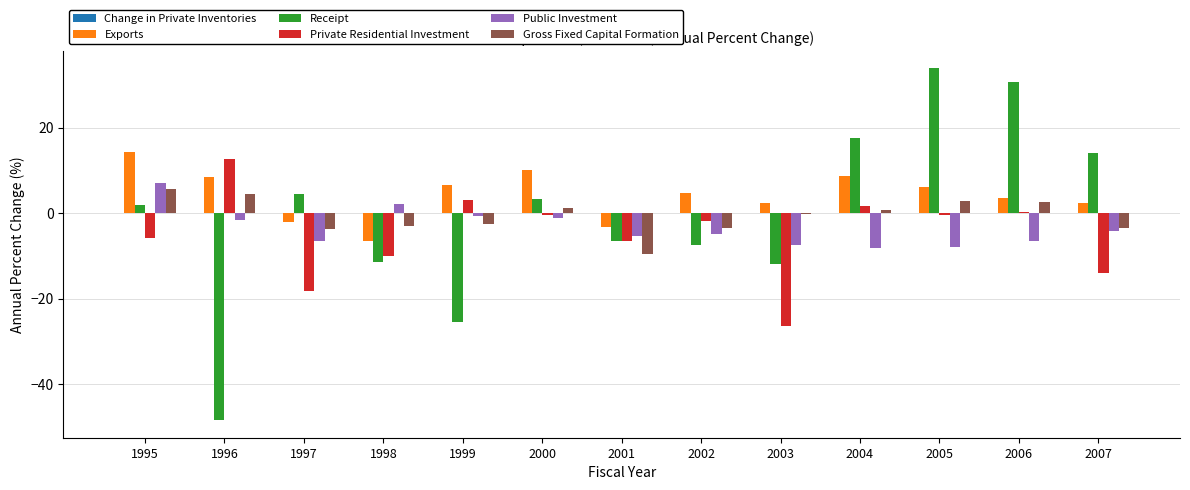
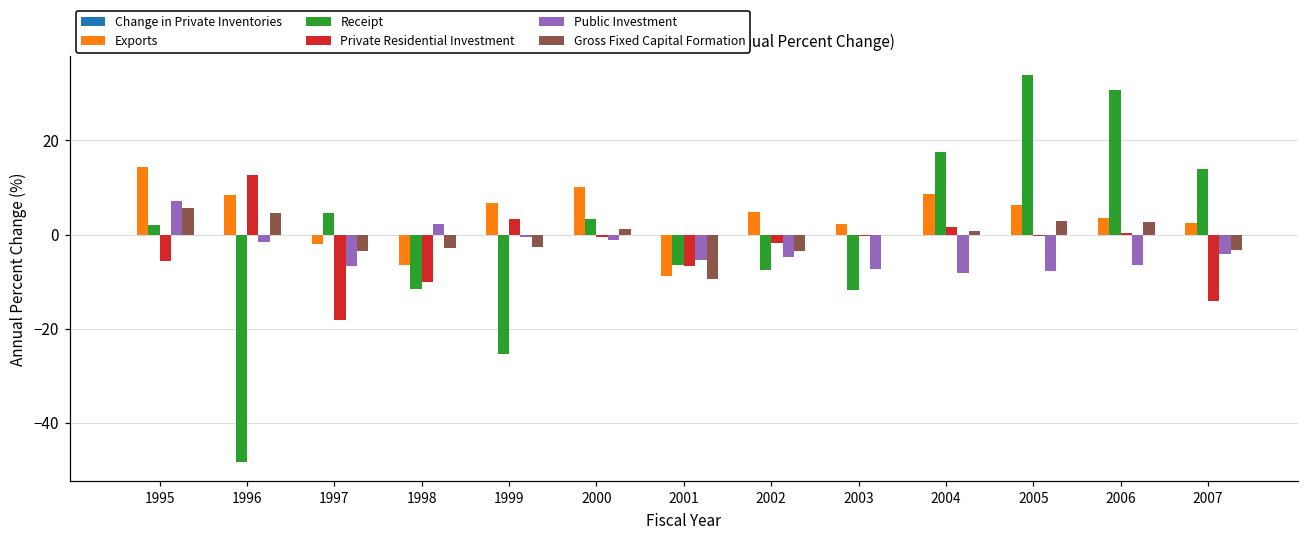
Exports, 2001: -3 -> -9
Private Residential Investment, 2003: -26 -> 0
